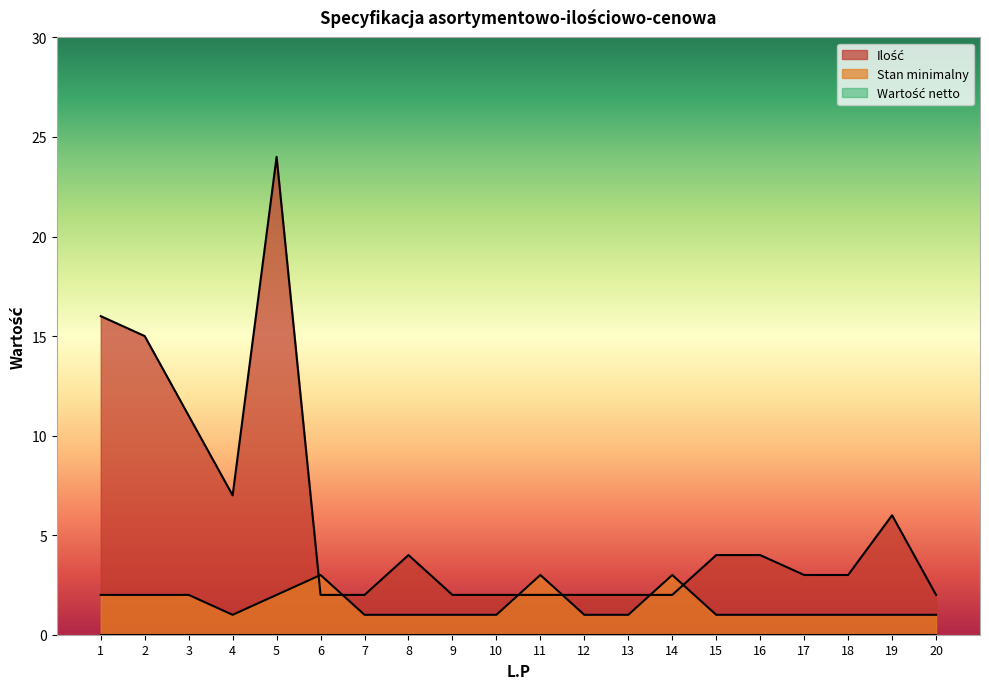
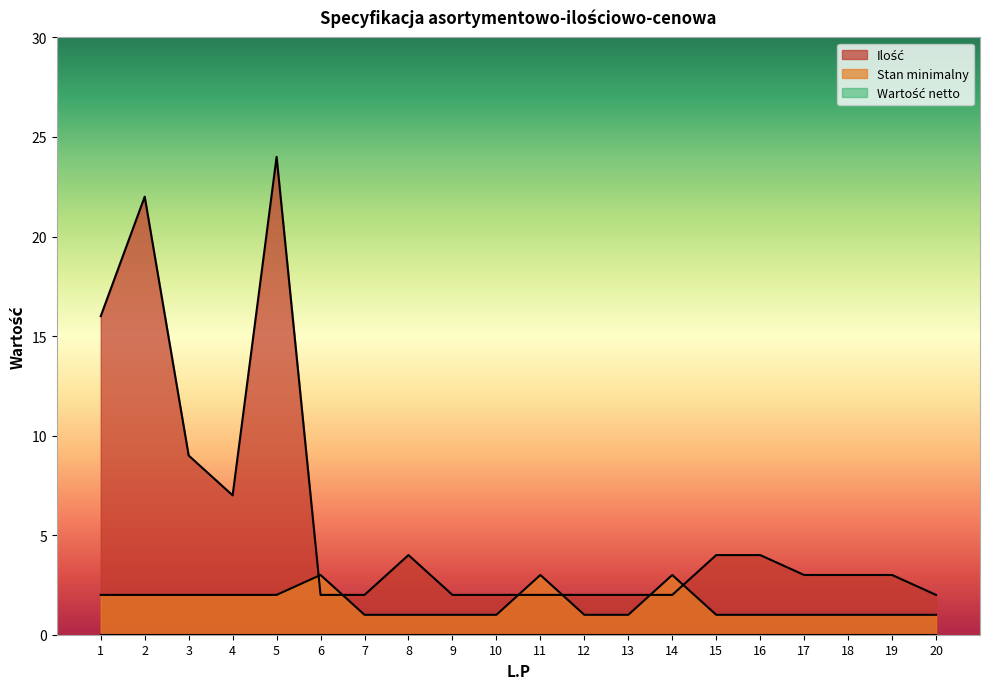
Ilość, 2: 15 -> 22
Ilość, 3: 11 -> 9
Stan minimalny, 4: 1 -> 2
Ilość, 19: 6 -> 3
